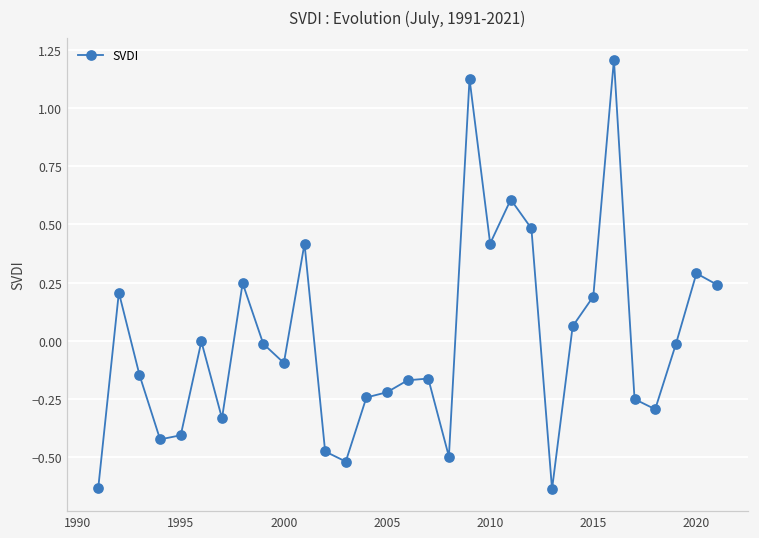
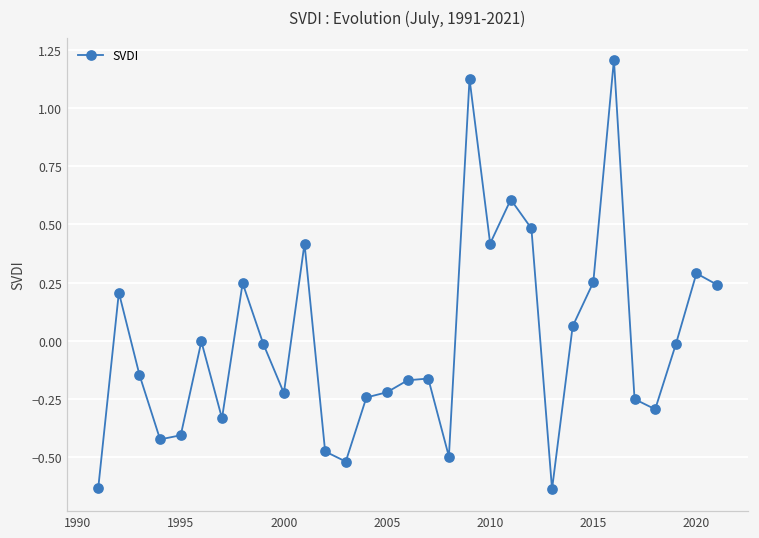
2000: -0.10 -> -0.22
2015: 0.19 -> 0.25
